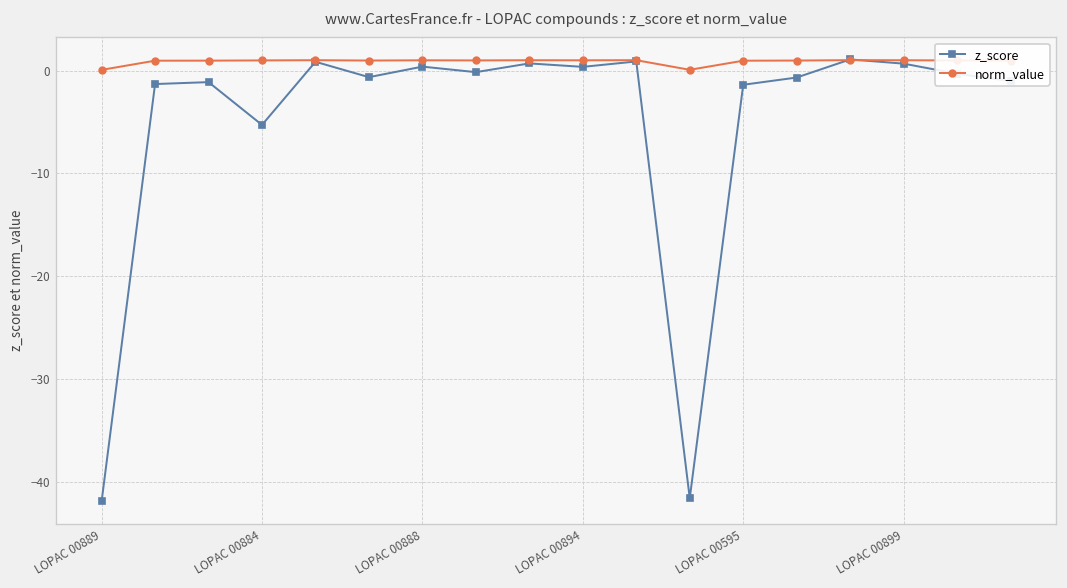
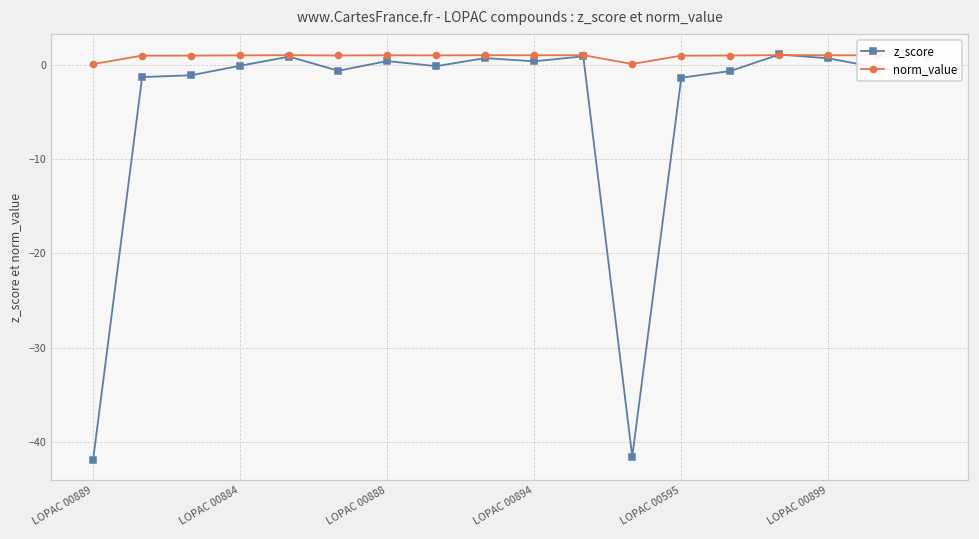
z_score, LOPAC 00884: -5 -> 0
